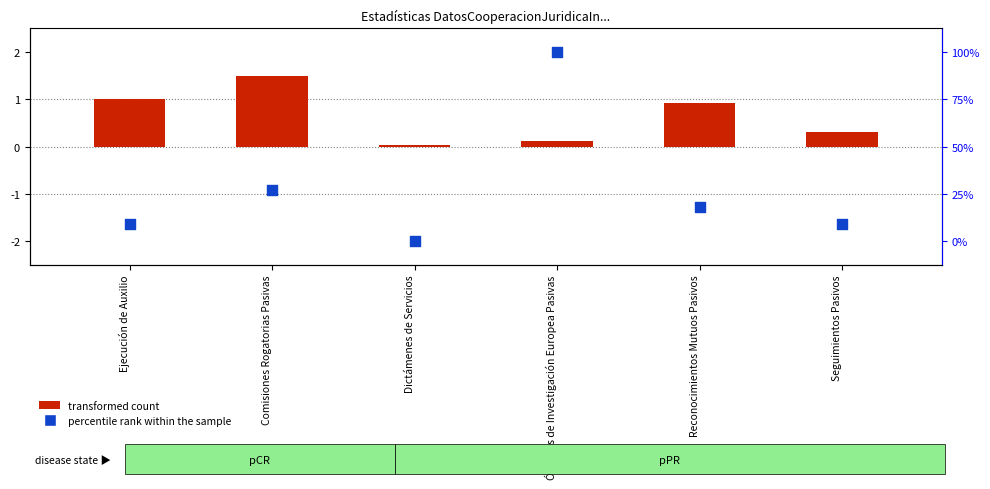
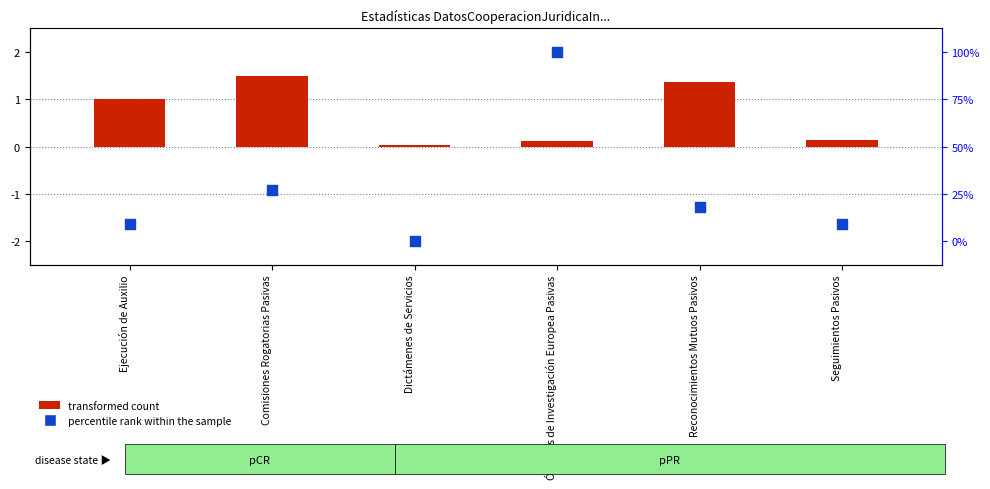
transformed count, Reconocimientos Mutuos Pasivos: 0.9 -> 1.4
transformed count, Seguimientos Pasivos: 0.3 -> 0.1
